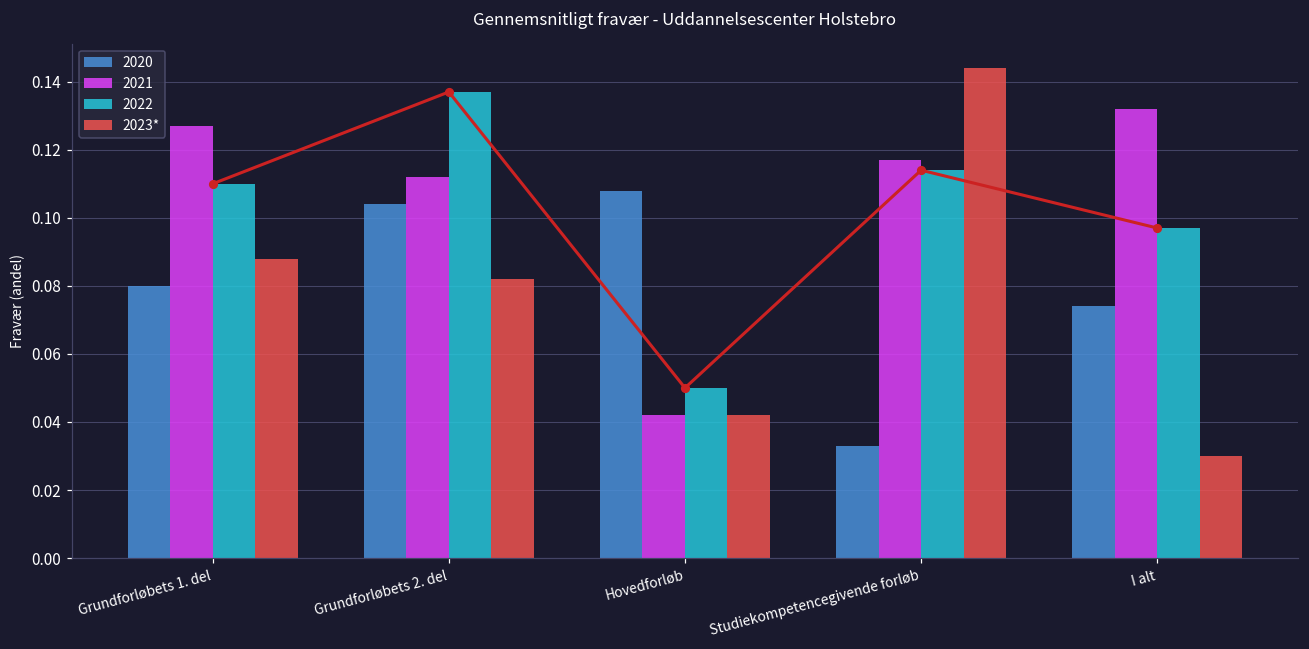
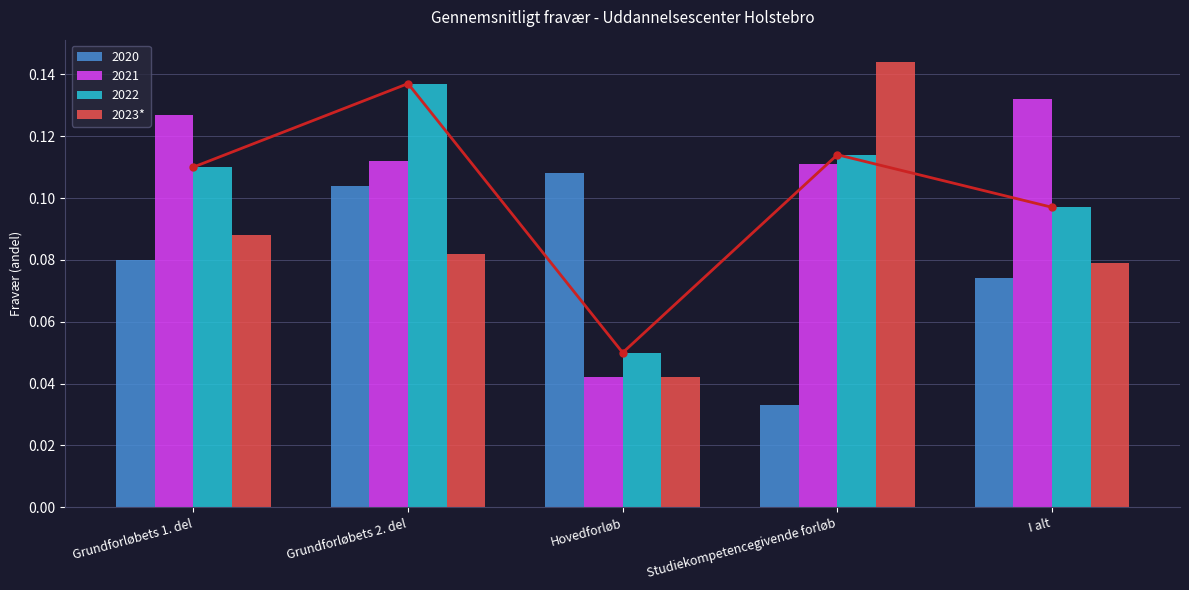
2021, Studiekompetencegivende forløb: 0.117 -> 0.111
2023*, I alt: 0.030 -> 0.079
